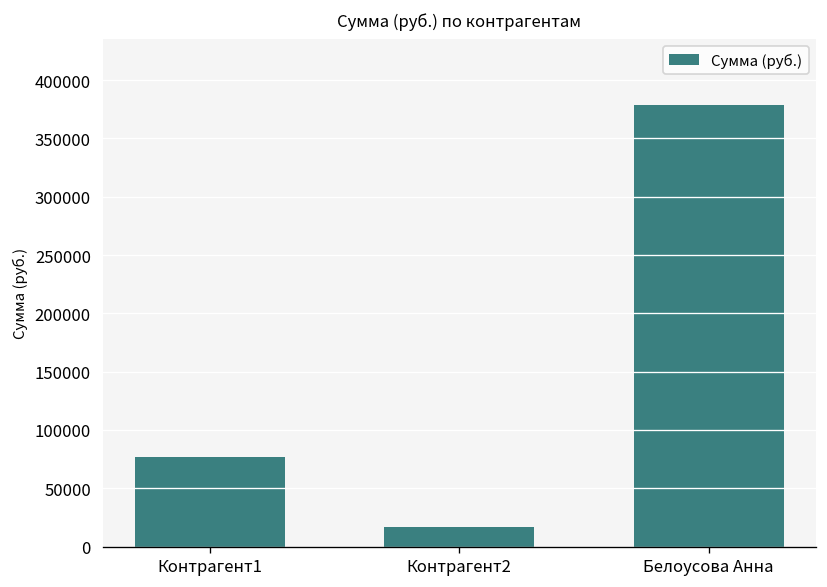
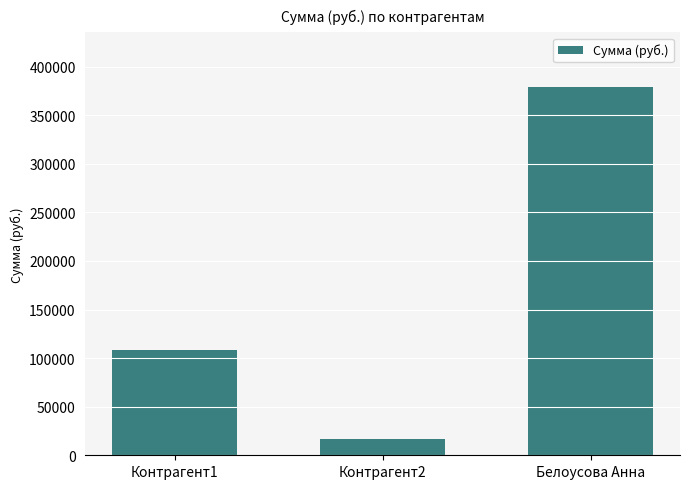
Контрагент1: 80000 -> 110000
